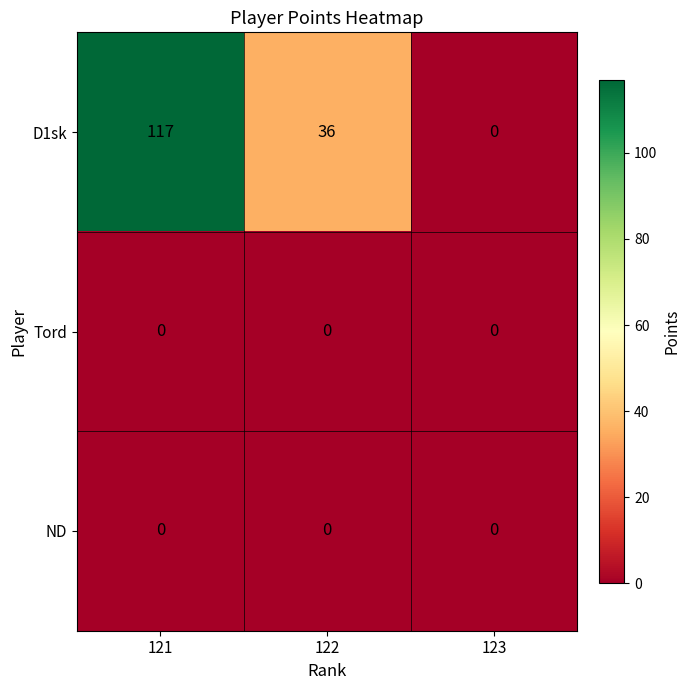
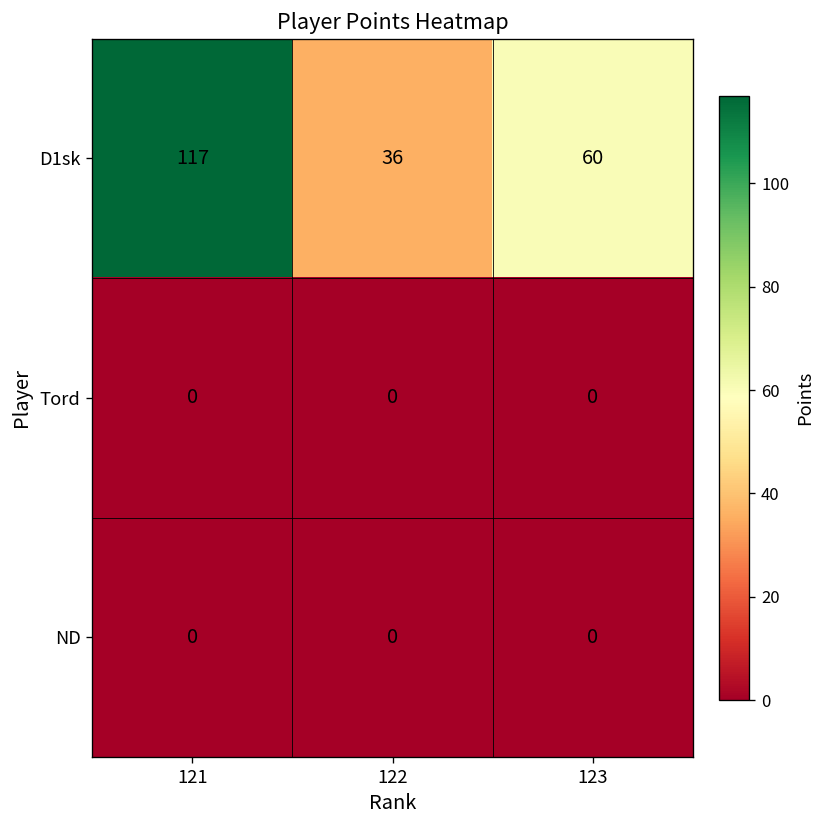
D1sk, 123: 0 -> 60
